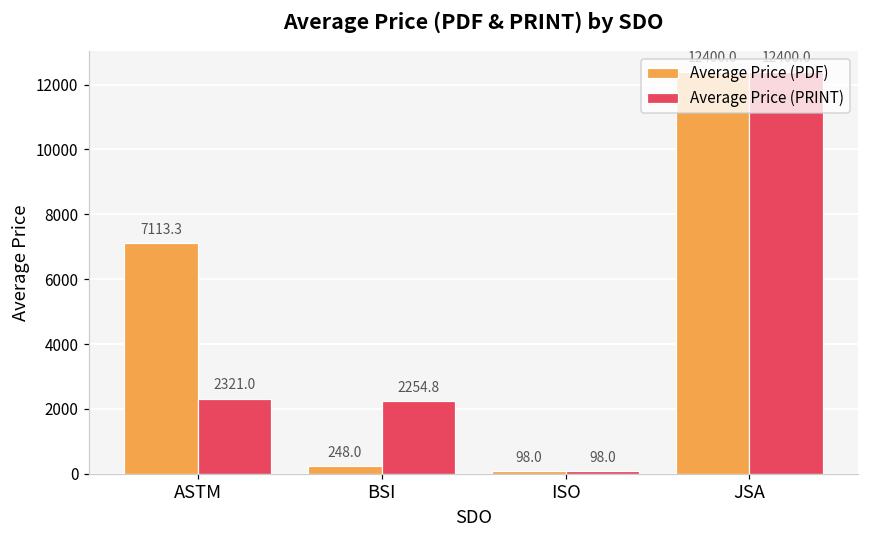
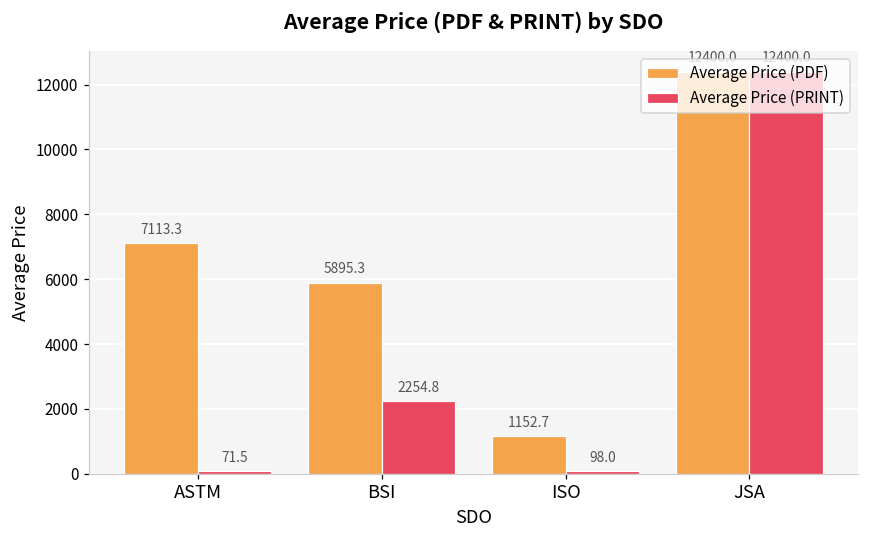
Average Price (PRINT), ASTM: 2321.0 -> 71.5
Average Price (PDF), BSI: 248.0 -> 5895.3
Average Price (PDF), ISO: 98.0 -> 1152.7
